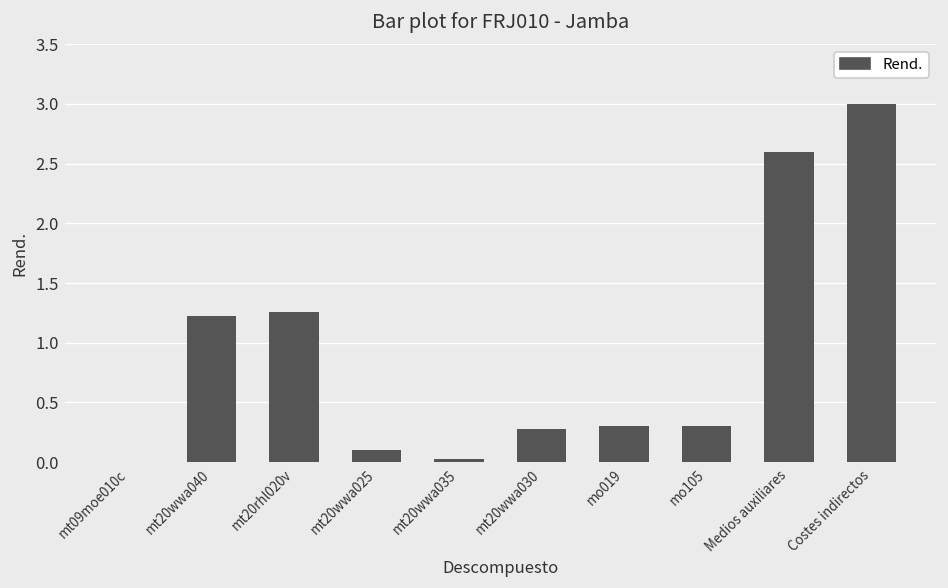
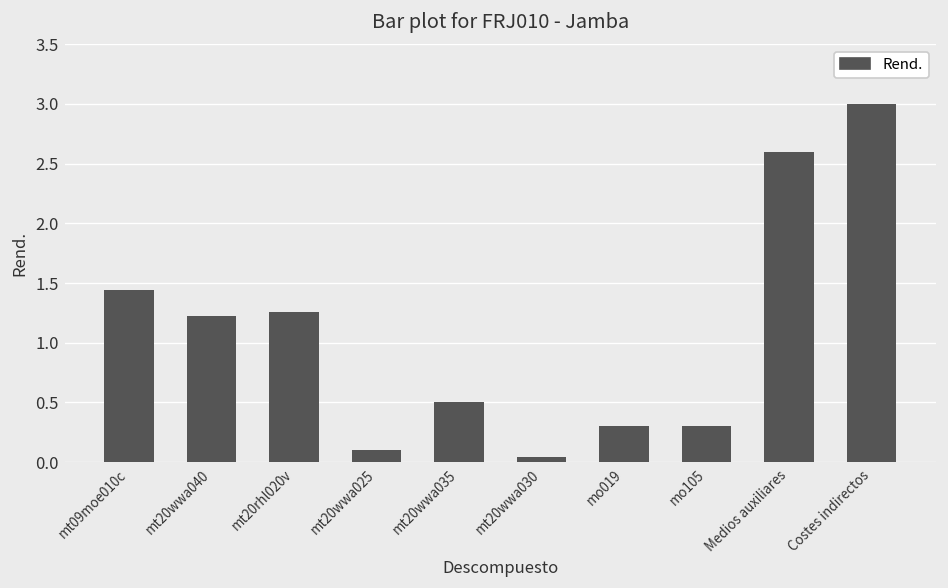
mt09moe010c: 0.0 -> 1.4
mt20wwa035: 0.0 -> 0.5
mt20wwa030: 0.3 -> 0.0
